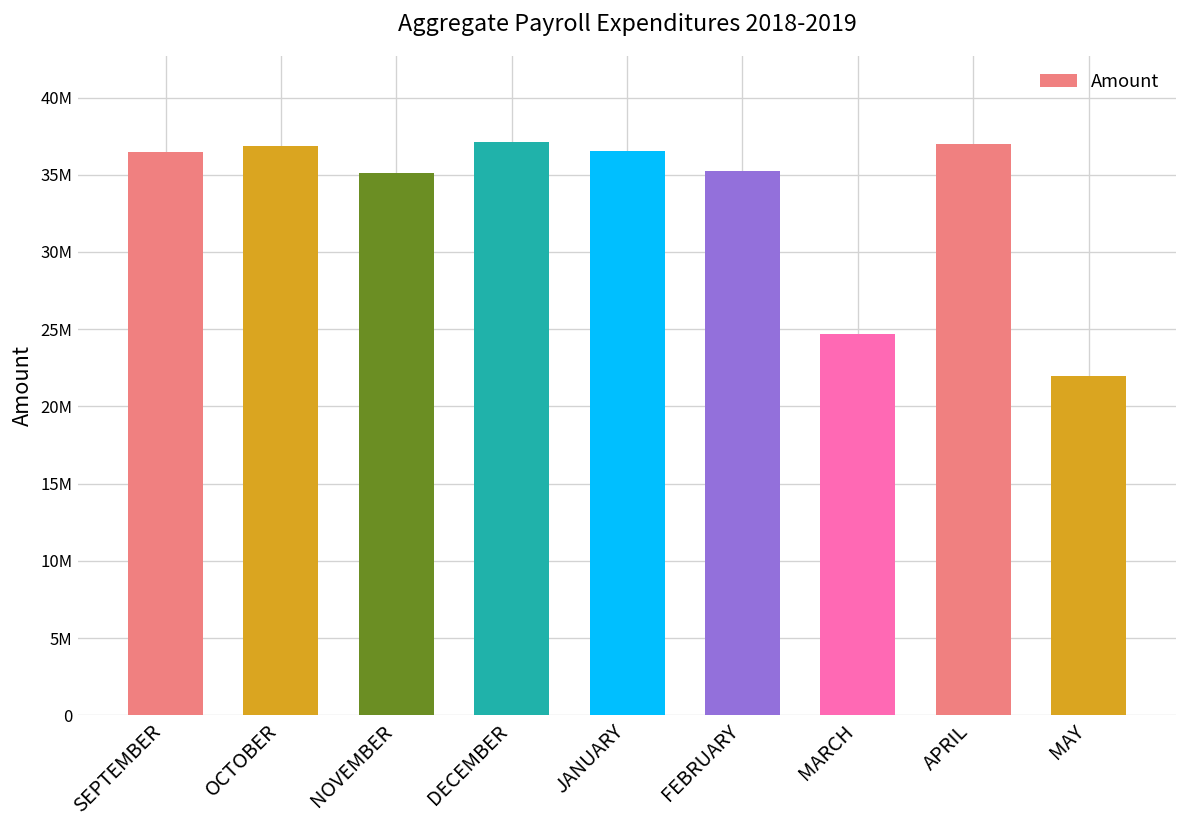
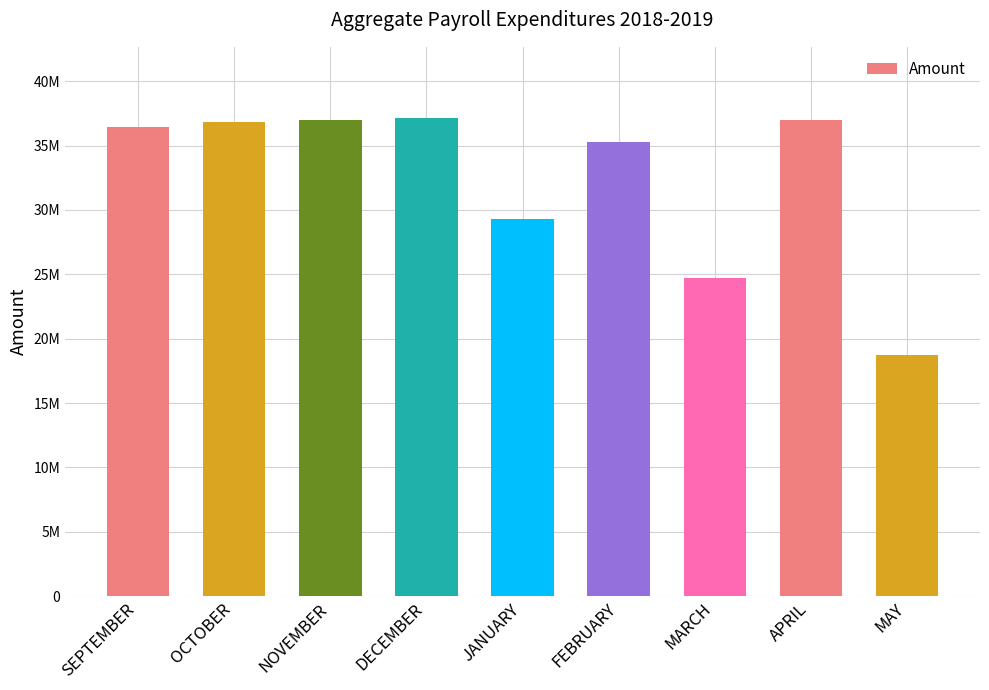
NOVEMBER: 35100000 -> 37000000
JANUARY: 36600000 -> 29300000
MAY: 22000000 -> 18800000
